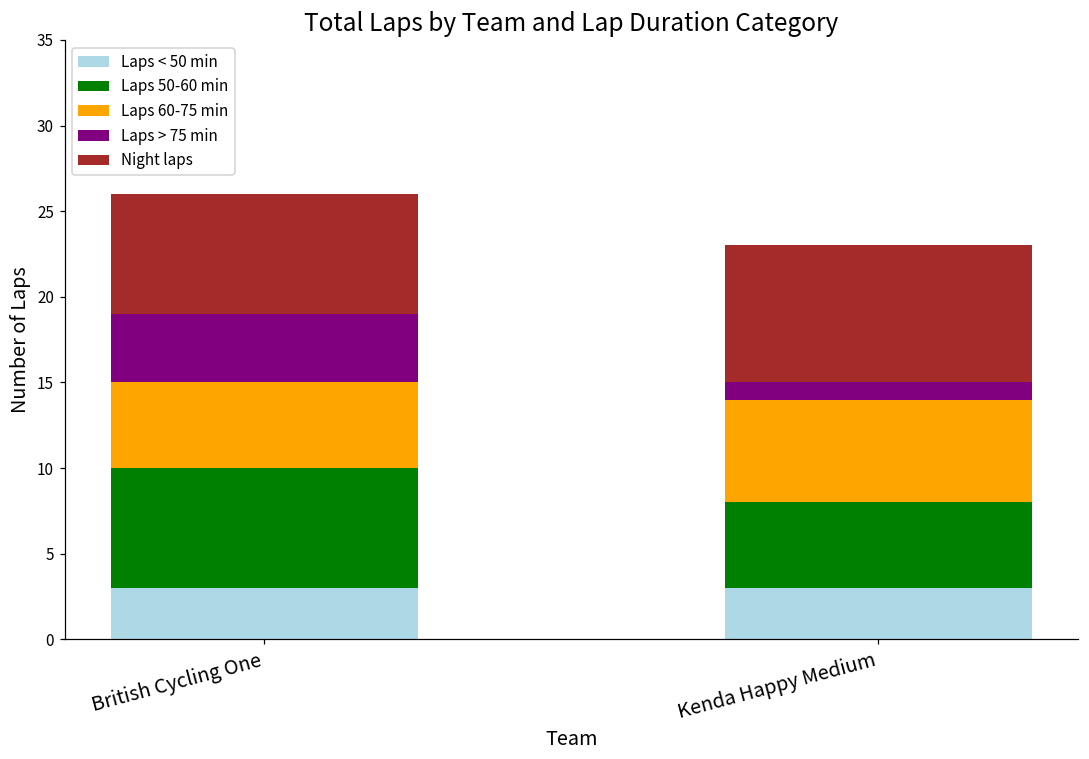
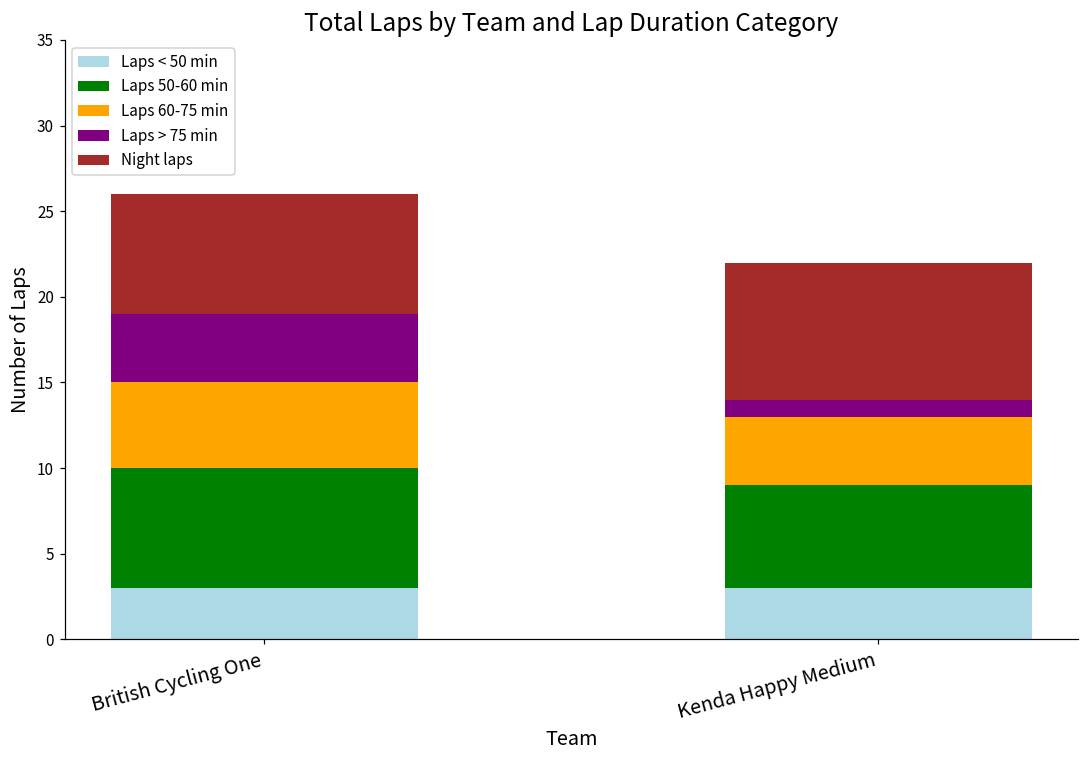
Laps 50-60 min, Kenda Happy Medium: 5 -> 6
Laps 60-75 min, Kenda Happy Medium: 6 -> 4
